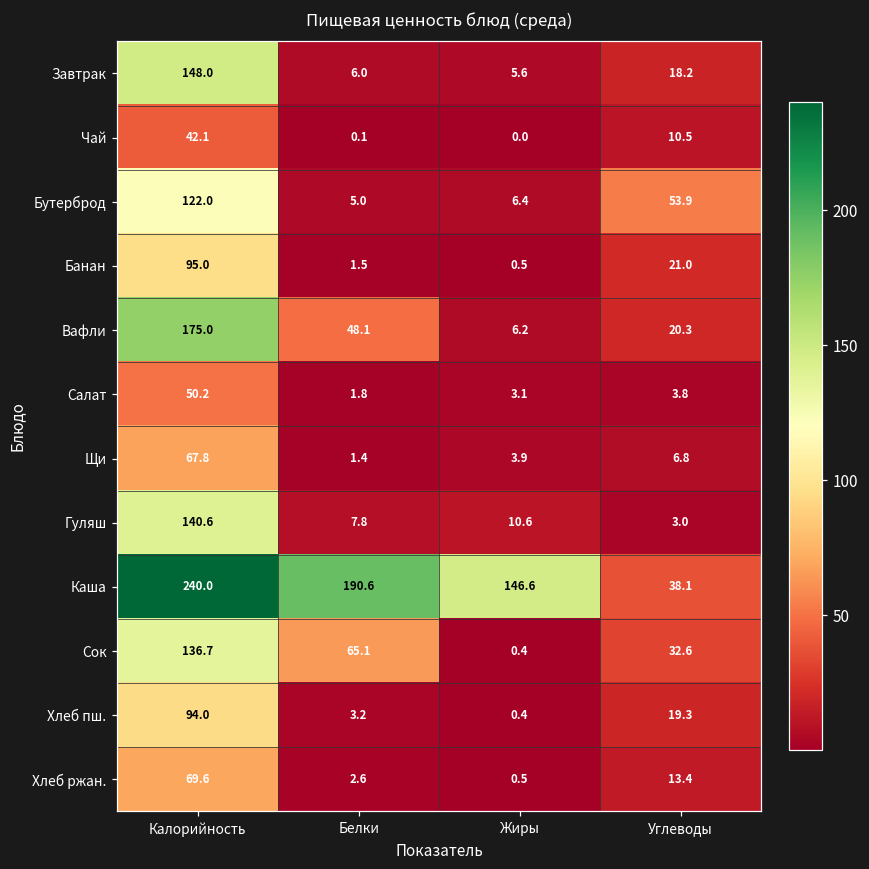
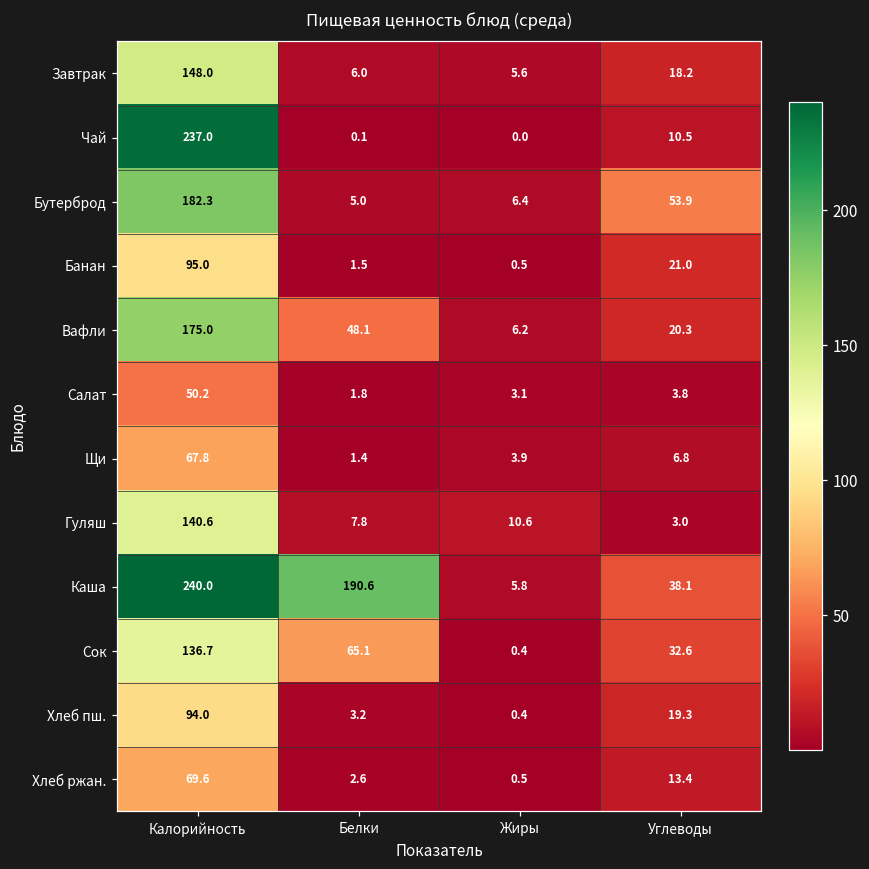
Чай, Калорийность: 42.1 -> 237.0
Бутерброд, Калорийность: 122.0 -> 182.3
Каша, Жиры: 146.6 -> 5.8
